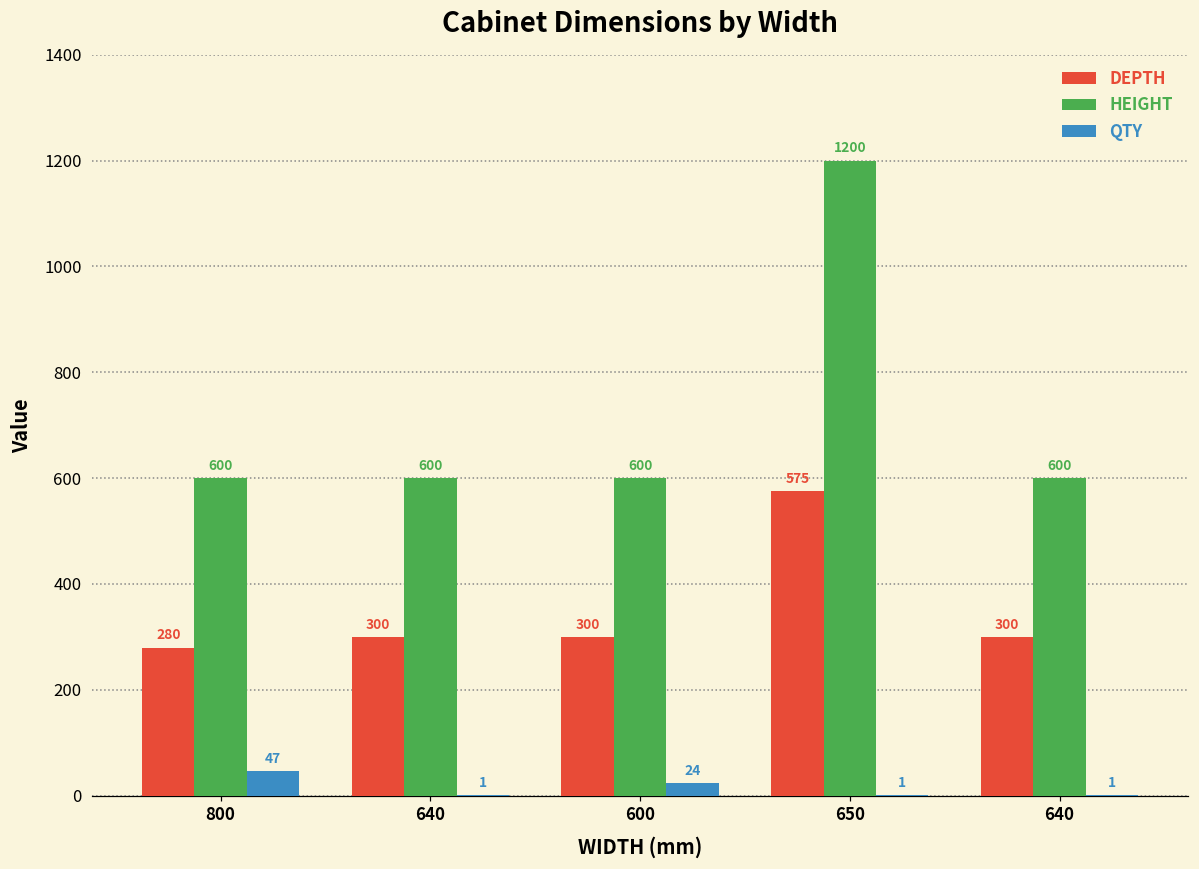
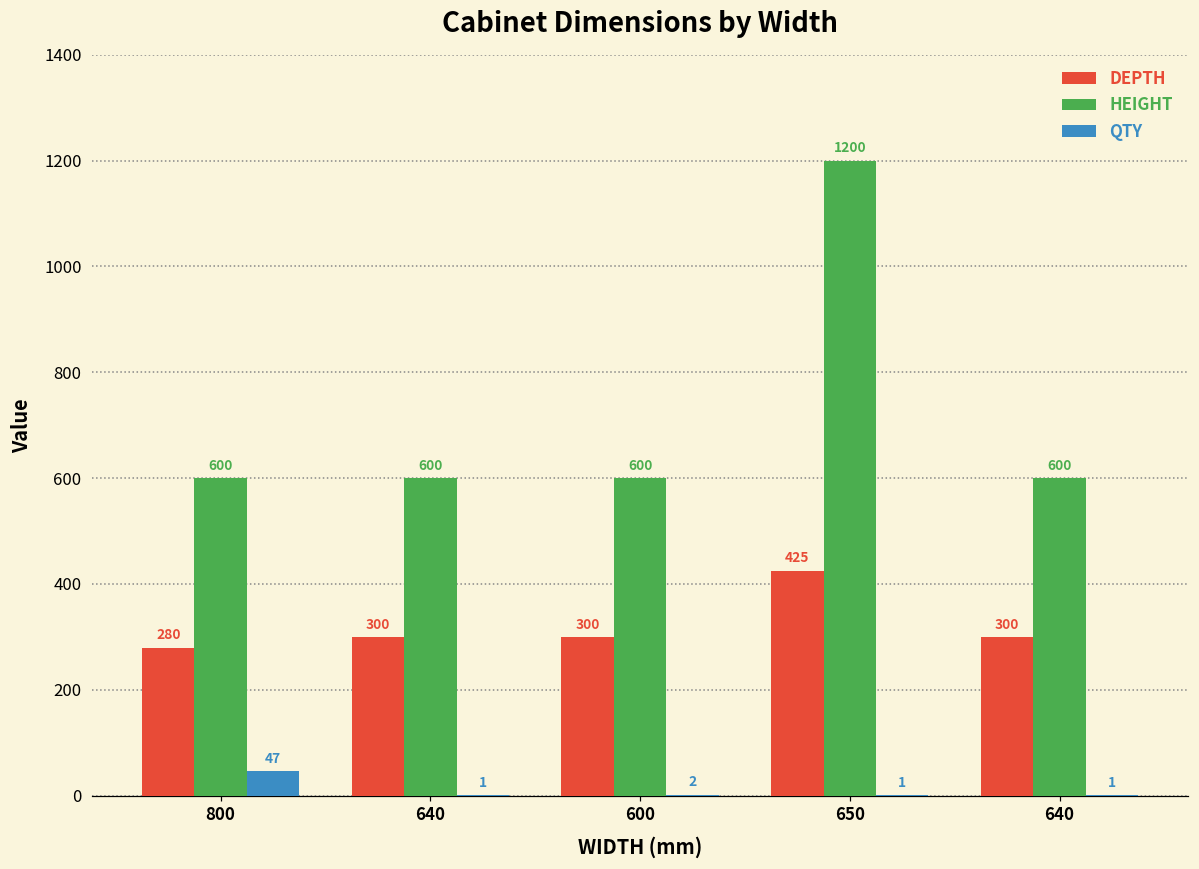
QTY, 600: 24 -> 2
DEPTH, 650: 575 -> 425
